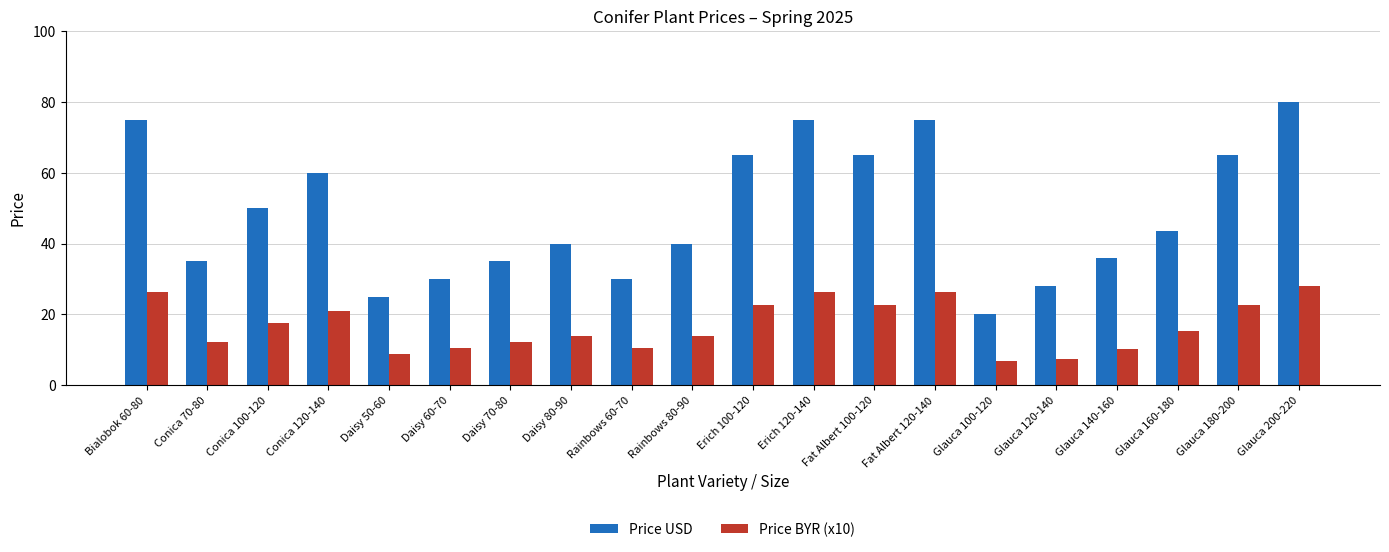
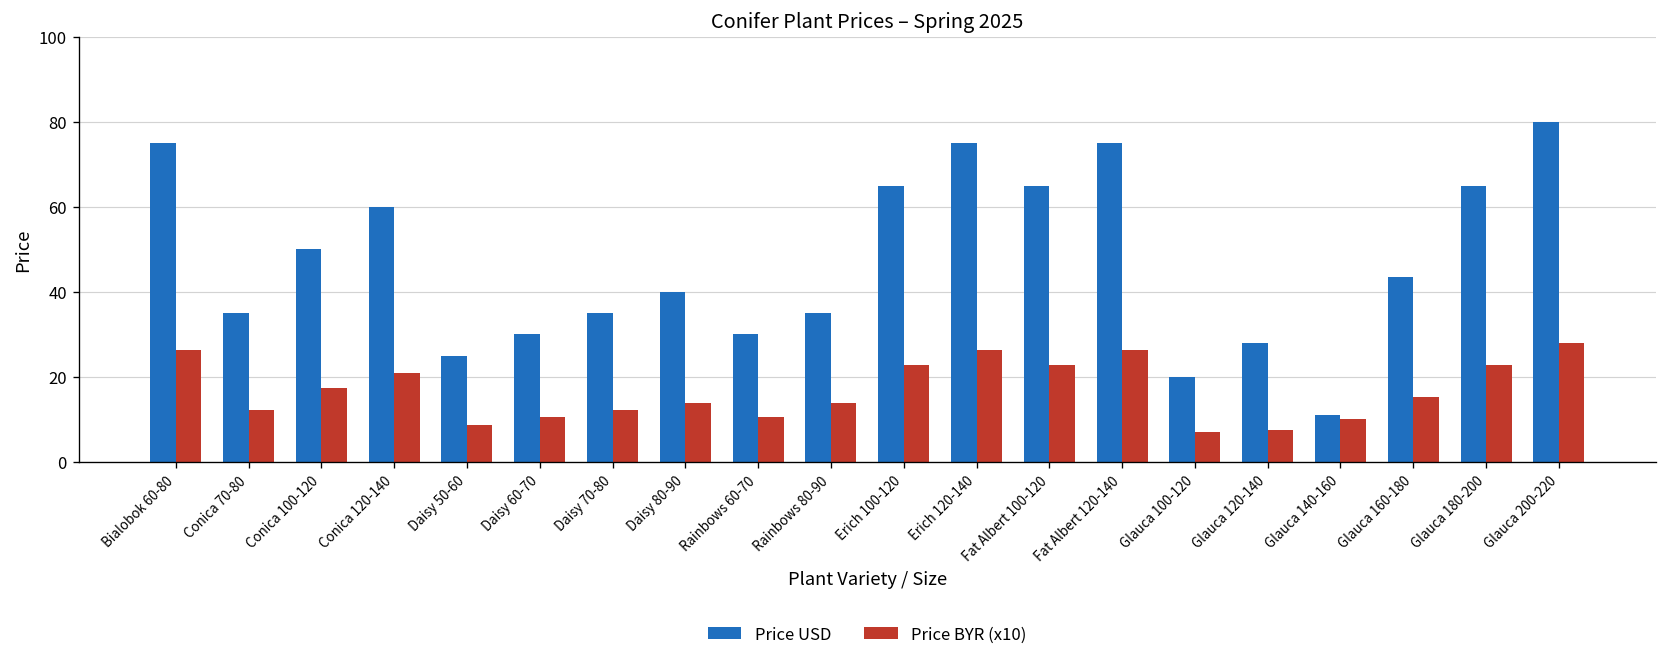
Price USD, Rainbows 80-90: 40 -> 35
Price USD, Glauca 140-160: 36 -> 11
